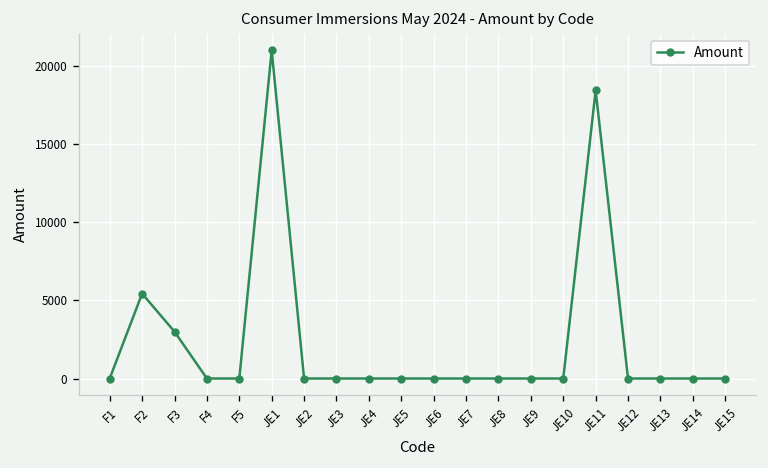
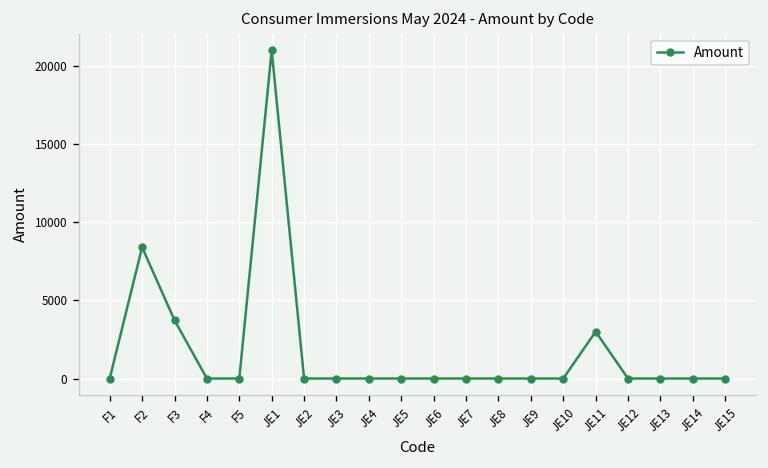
F2: 5400 -> 8400
F3: 3000 -> 3700
JE11: 18400 -> 3000
